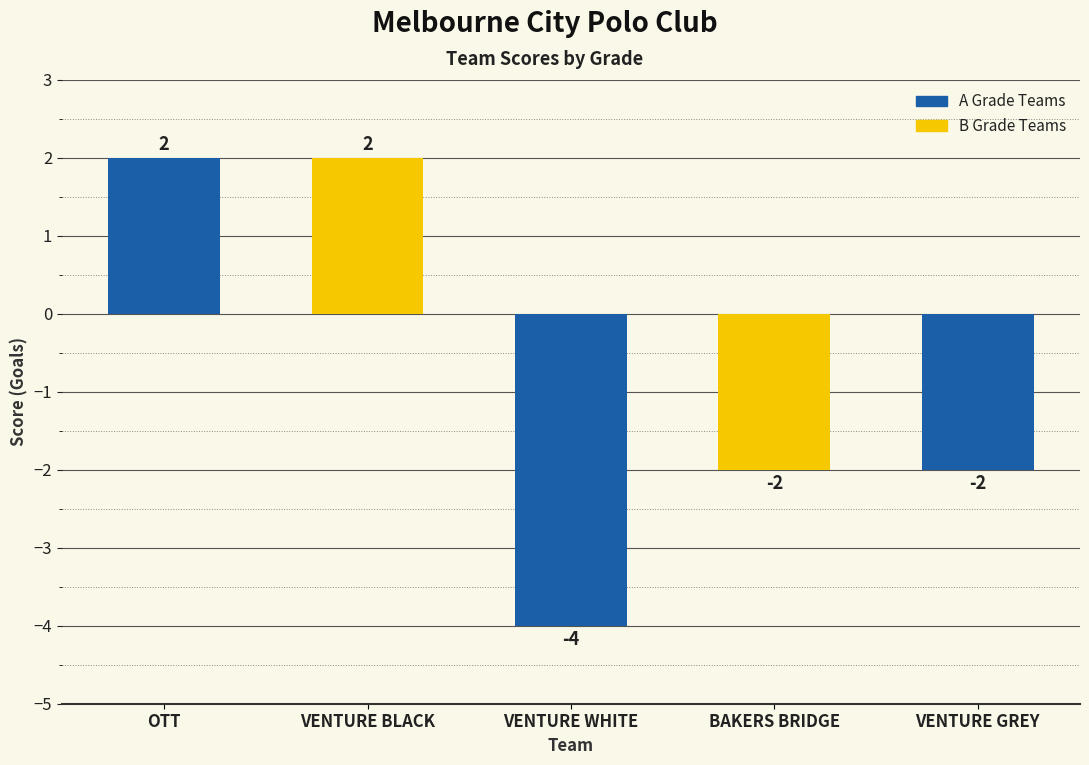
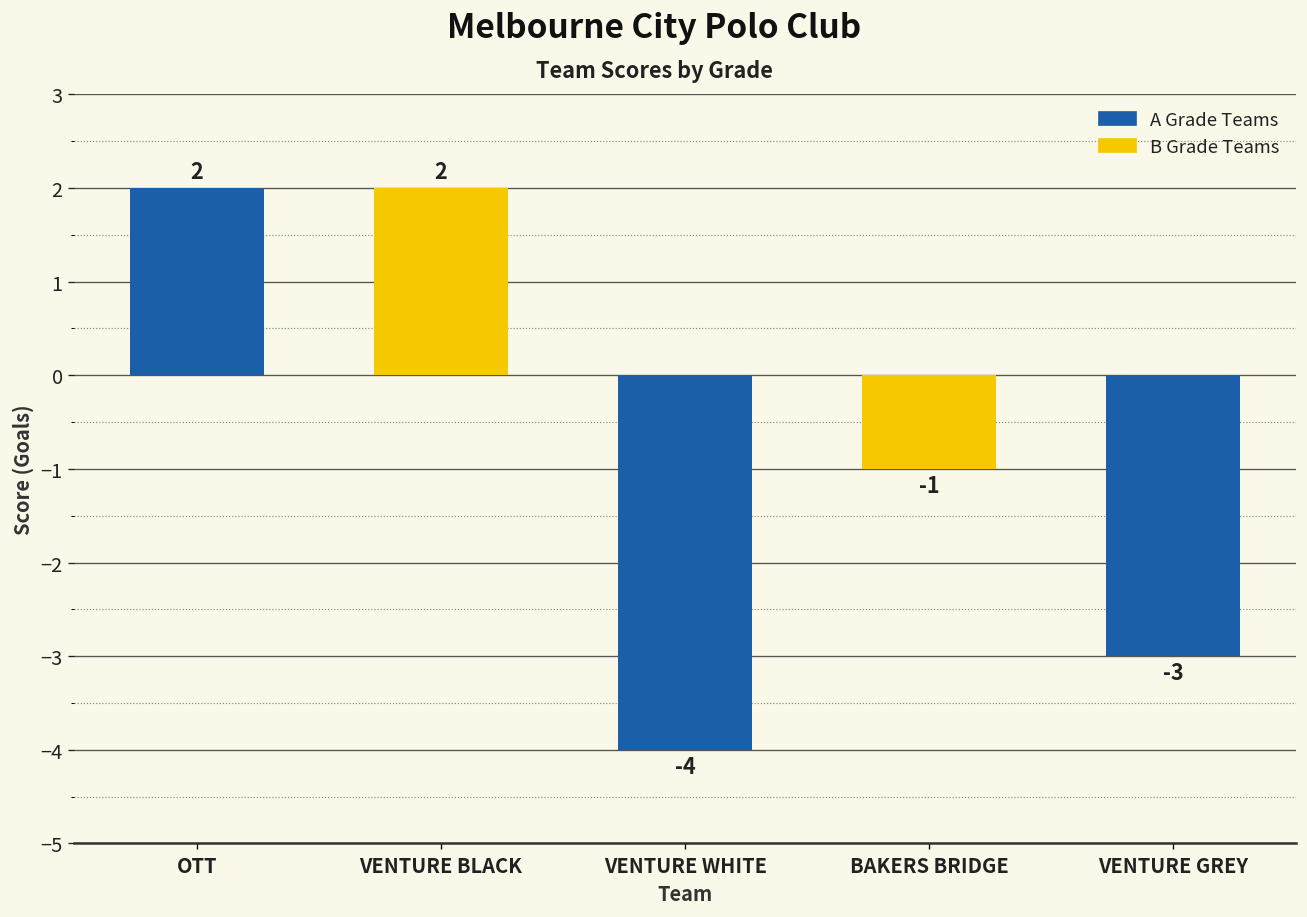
BAKERS BRIDGE: -2 -> -1
VENTURE GREY: -2 -> -3
